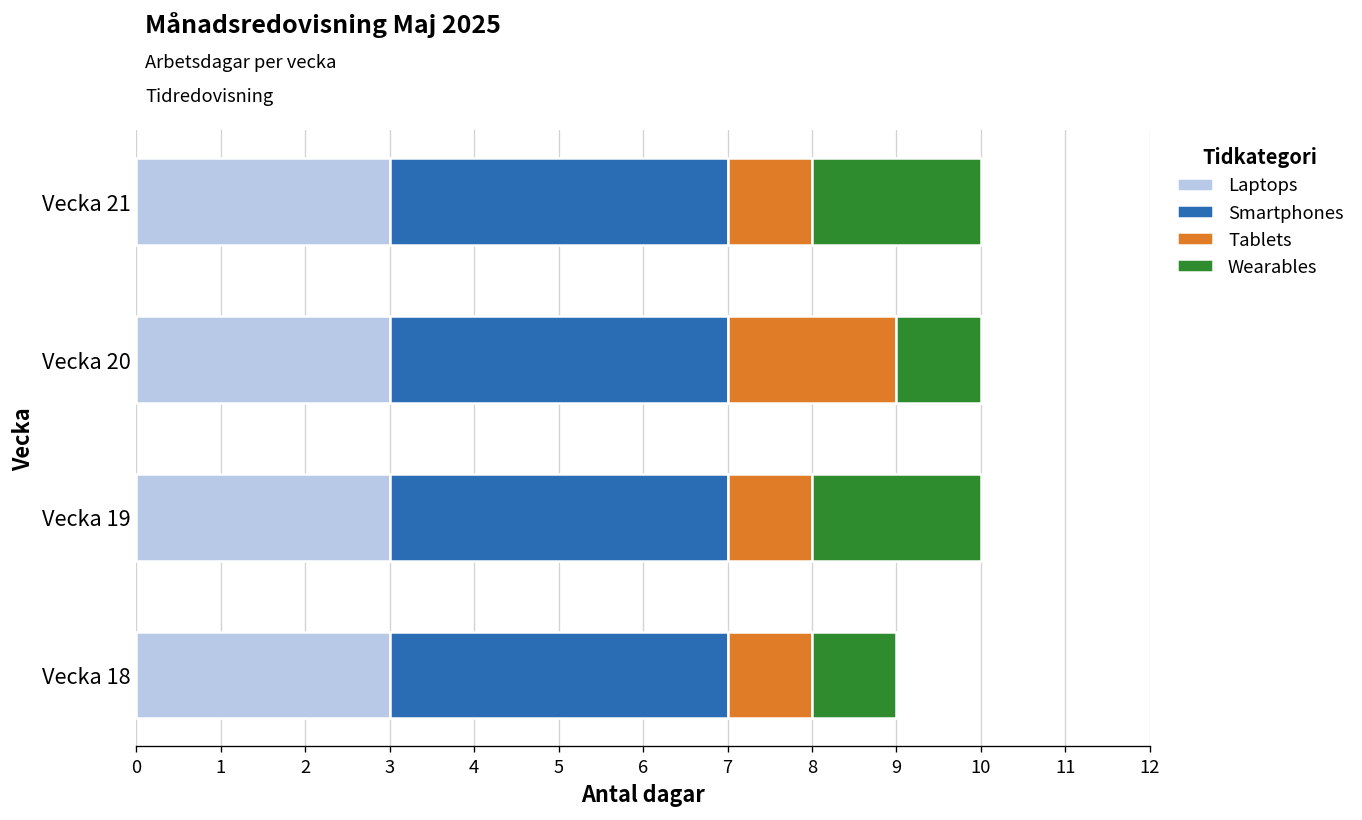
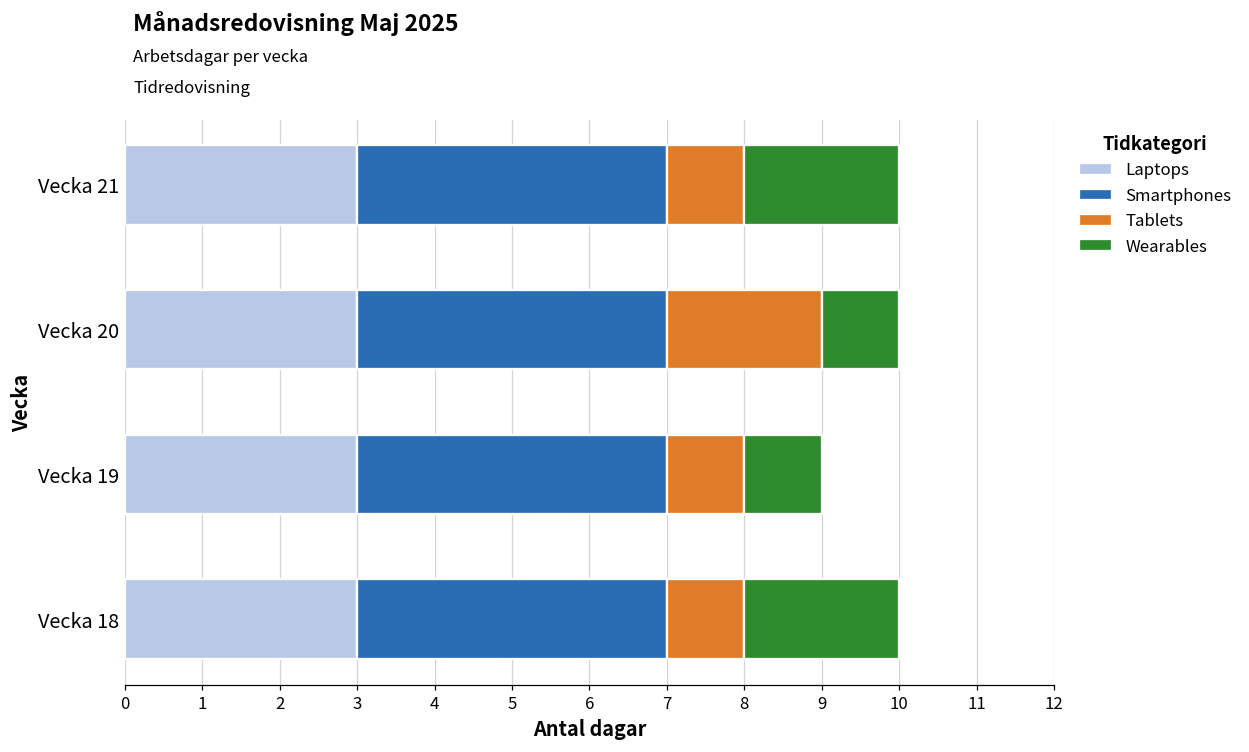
Wearables, Vecka 19: 2 -> 1
Wearables, Vecka 18: 1 -> 2
